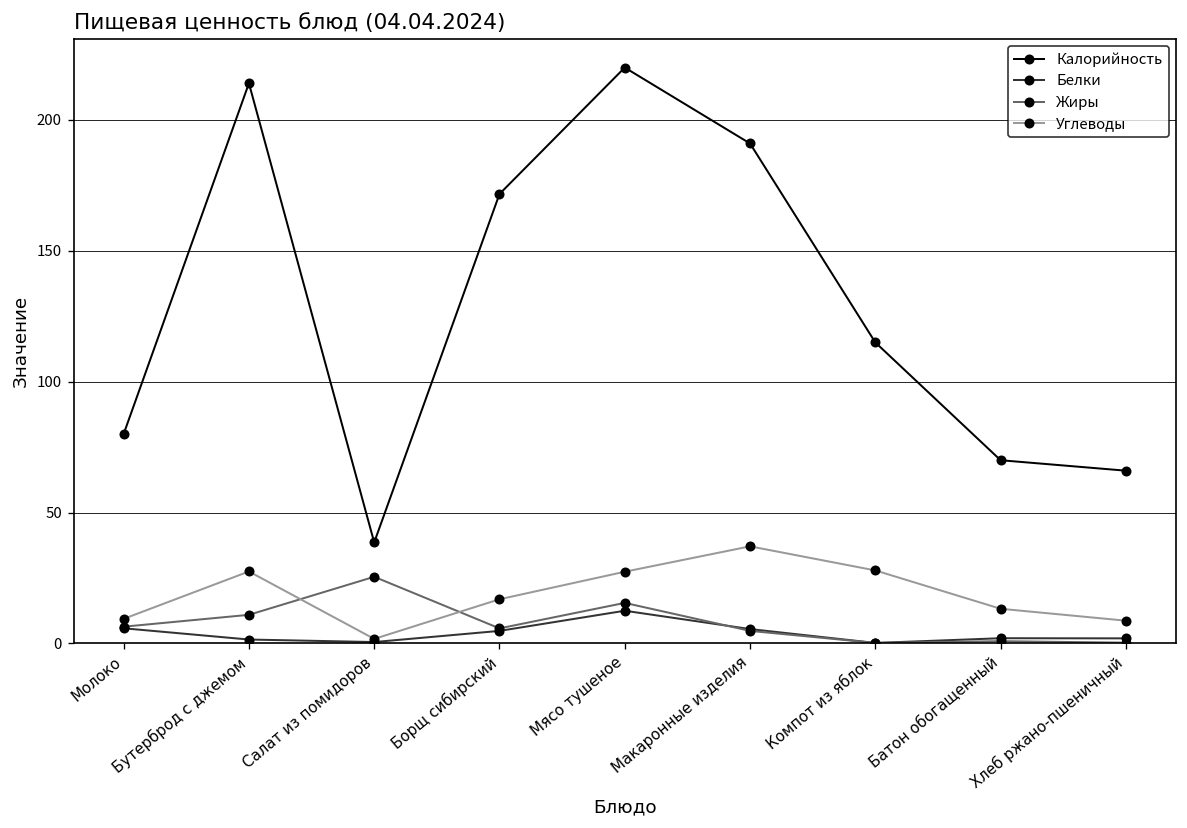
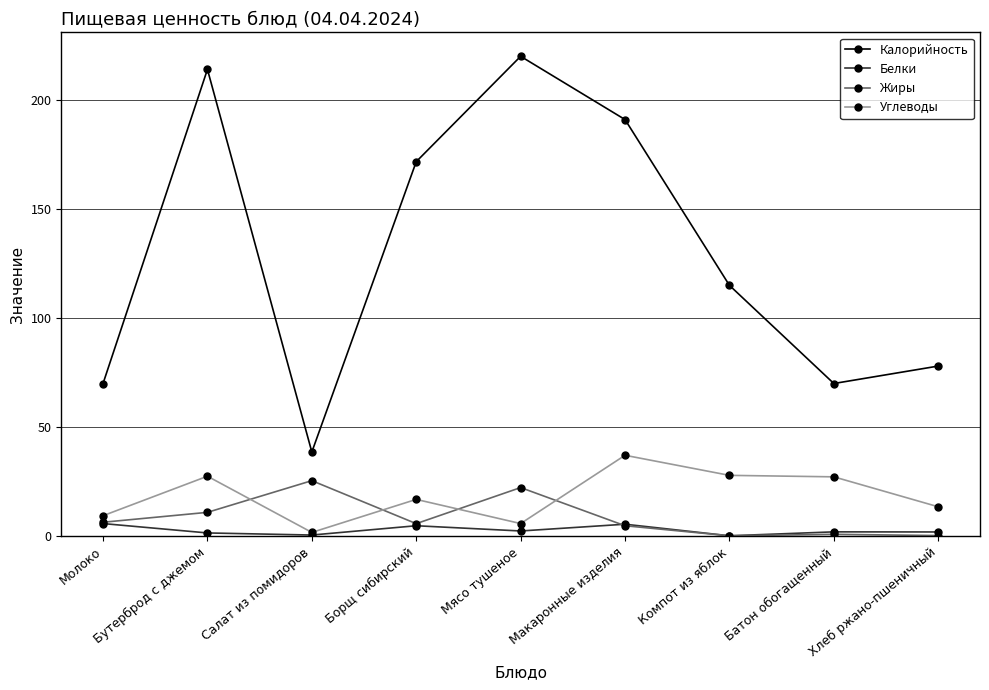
Калорийность, Молоко: 80 -> 70
Белки, Мясо тушеное: 13 -> 2
Жиры, Мясо тушеное: 16 -> 22
Углеводы, Мясо тушеное: 27 -> 6
Углеводы, Батон обогащенный: 13 -> 27
Калорийность, Хлеб ржано-пшеничный: 66 -> 78
Углеводы, Хлеб ржано-пшеничный: 9 -> 14
